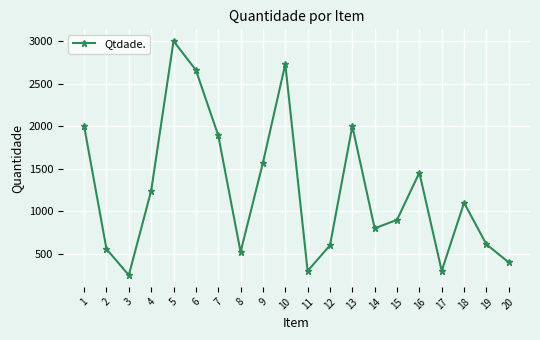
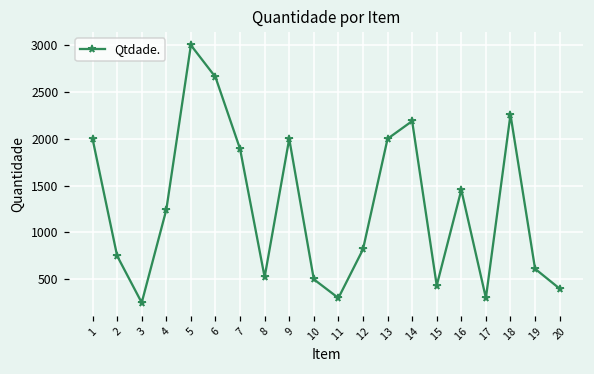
2: 600 -> 800
9: 1600 -> 2000
10: 2700 -> 500
12: 600 -> 800
14: 800 -> 2200
15: 900 -> 400
18: 1100 -> 2300
